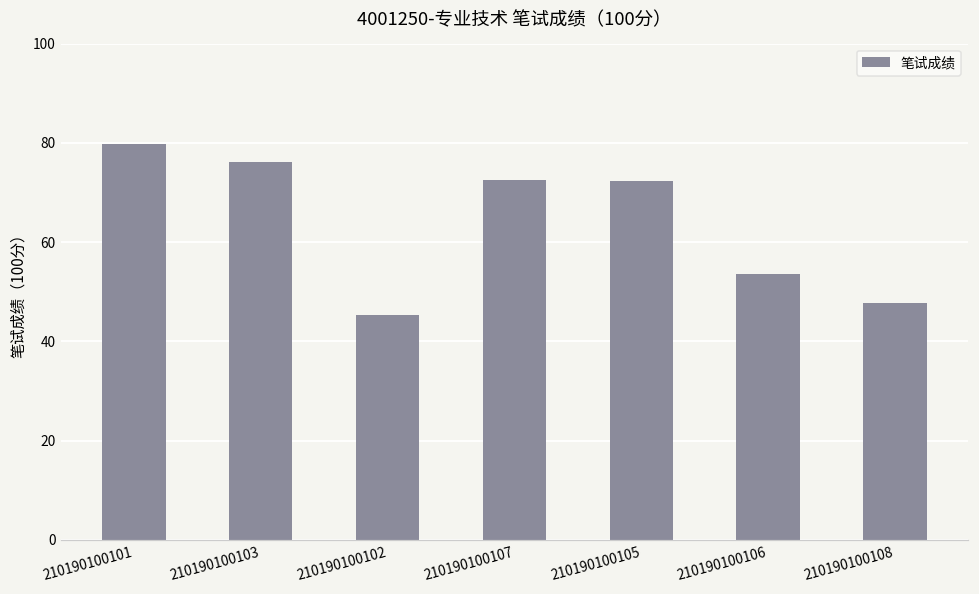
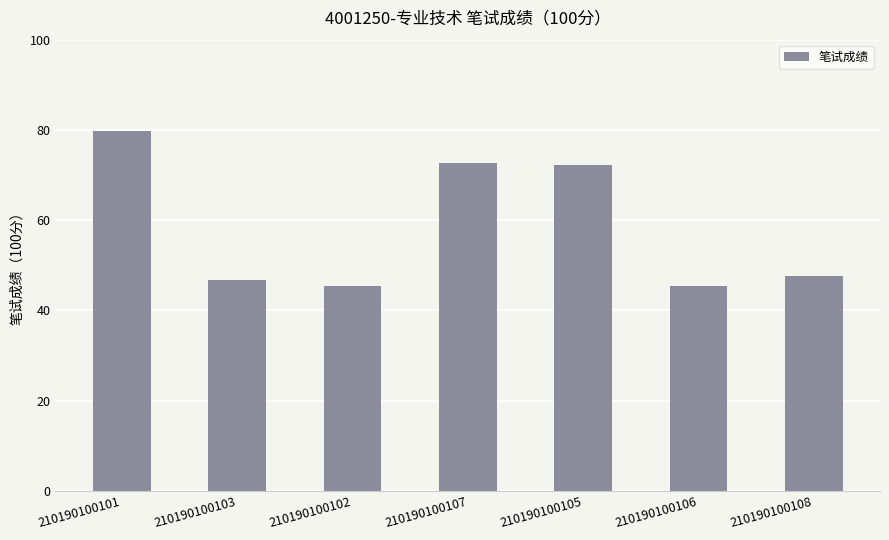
210190100103: 76 -> 47
210190100106: 54 -> 45
